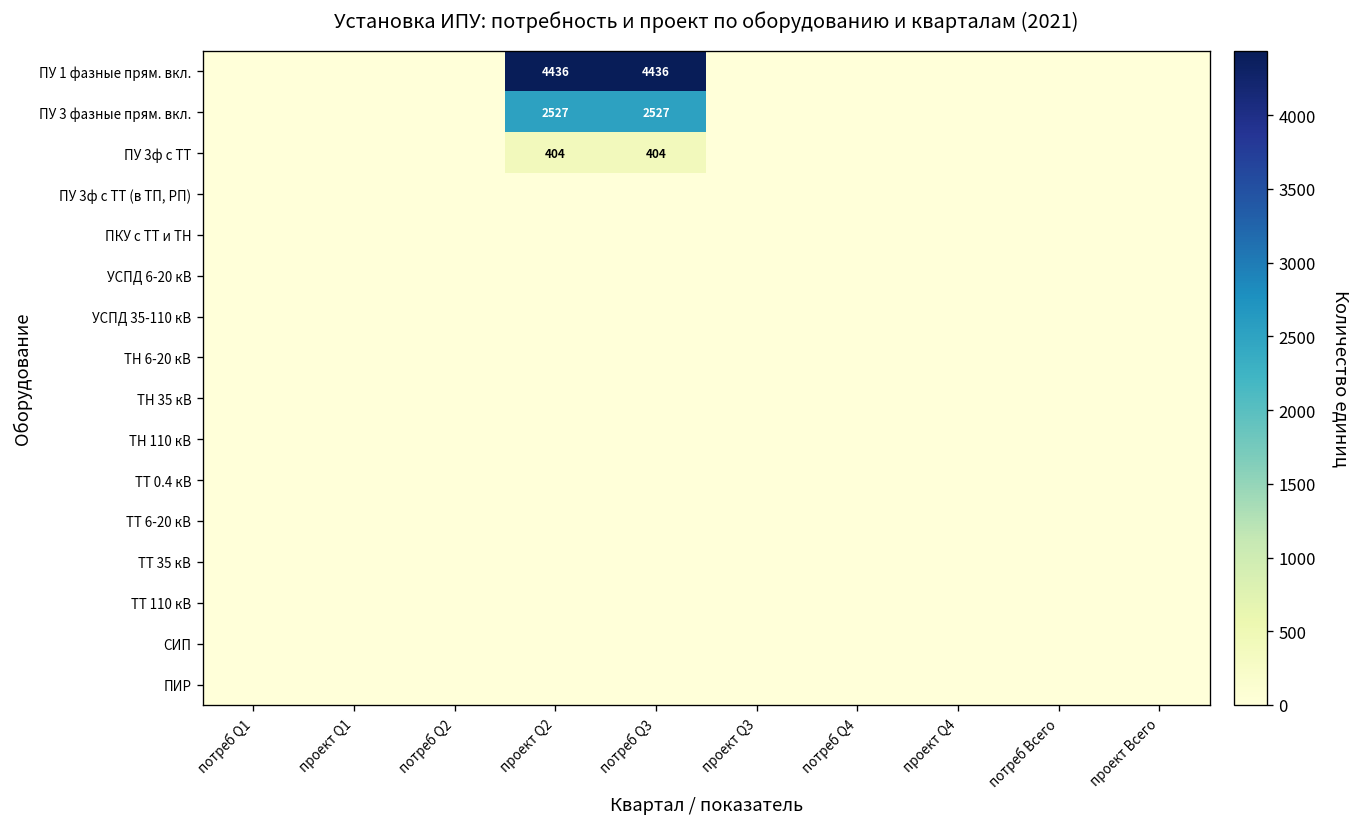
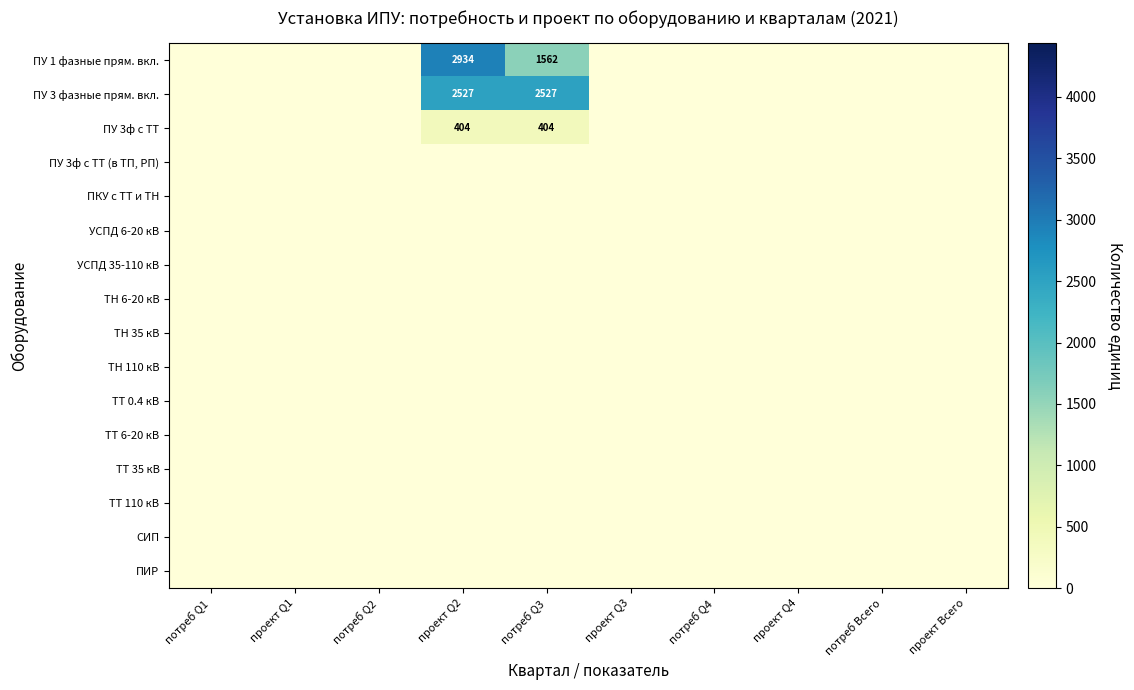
ПУ 1 фазные прям. вкл., проект Q2: 4436 -> 2934
ПУ 1 фазные прям. вкл., потреб Q3: 4436 -> 1562
